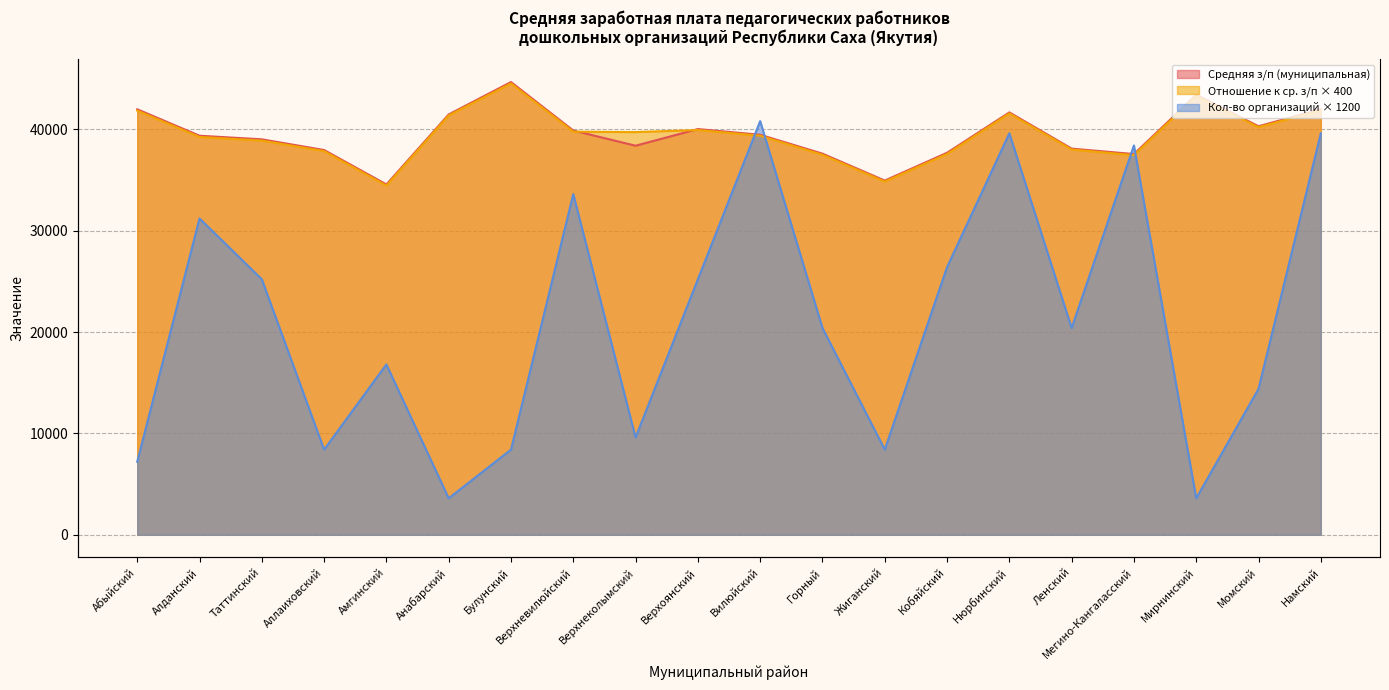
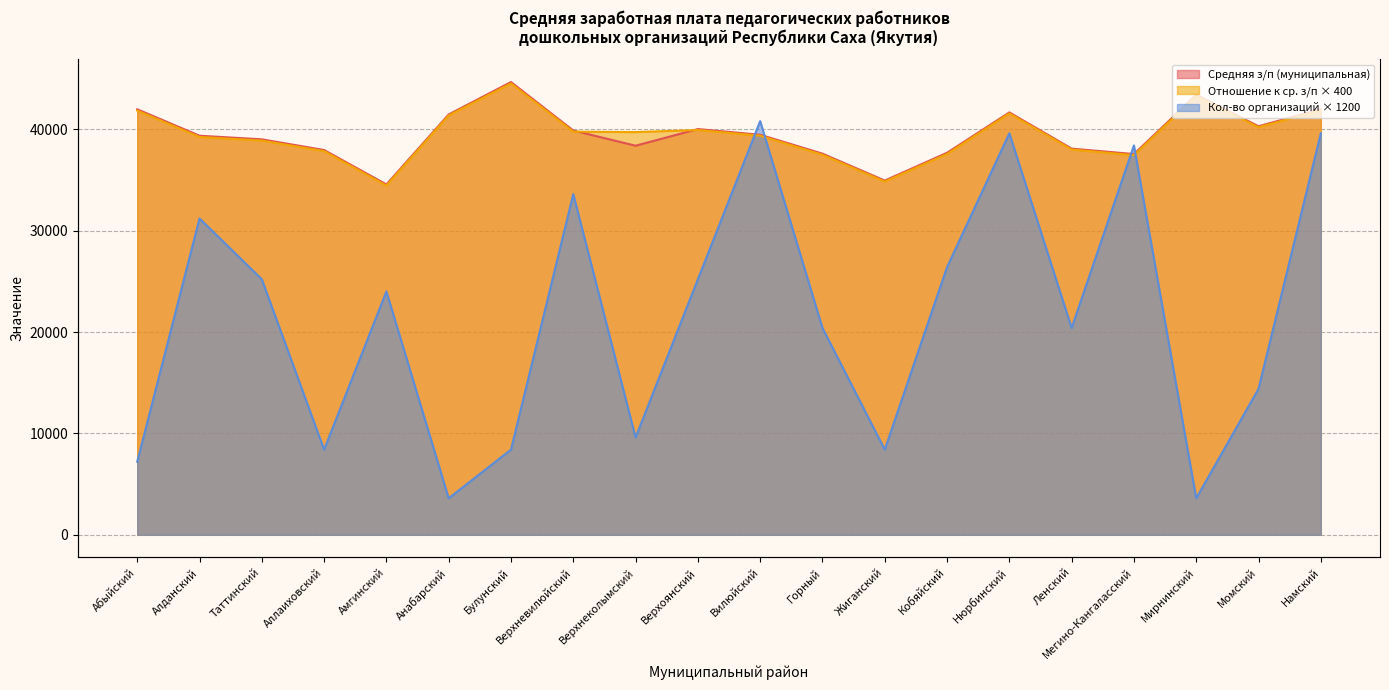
Кол-во организаций × 1200, Амгинский: 16800 -> 24000
